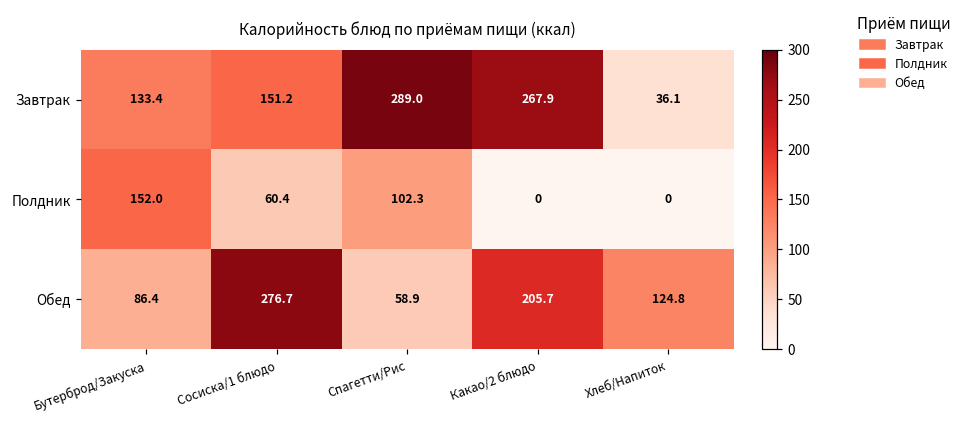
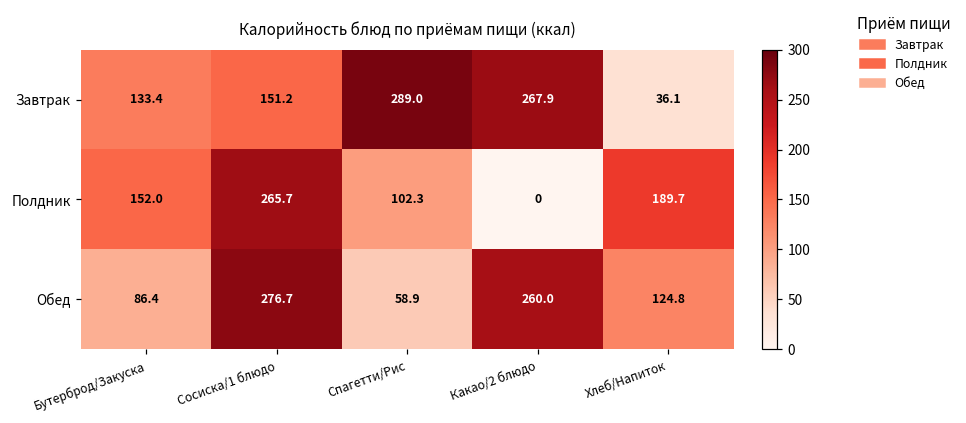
Полдник, Сосиска/1 блюдо: 60.4 -> 265.7
Полдник, Хлеб/Напиток: 0 -> 189.7
Обед, Какао/2 блюдо: 205.7 -> 260.0
